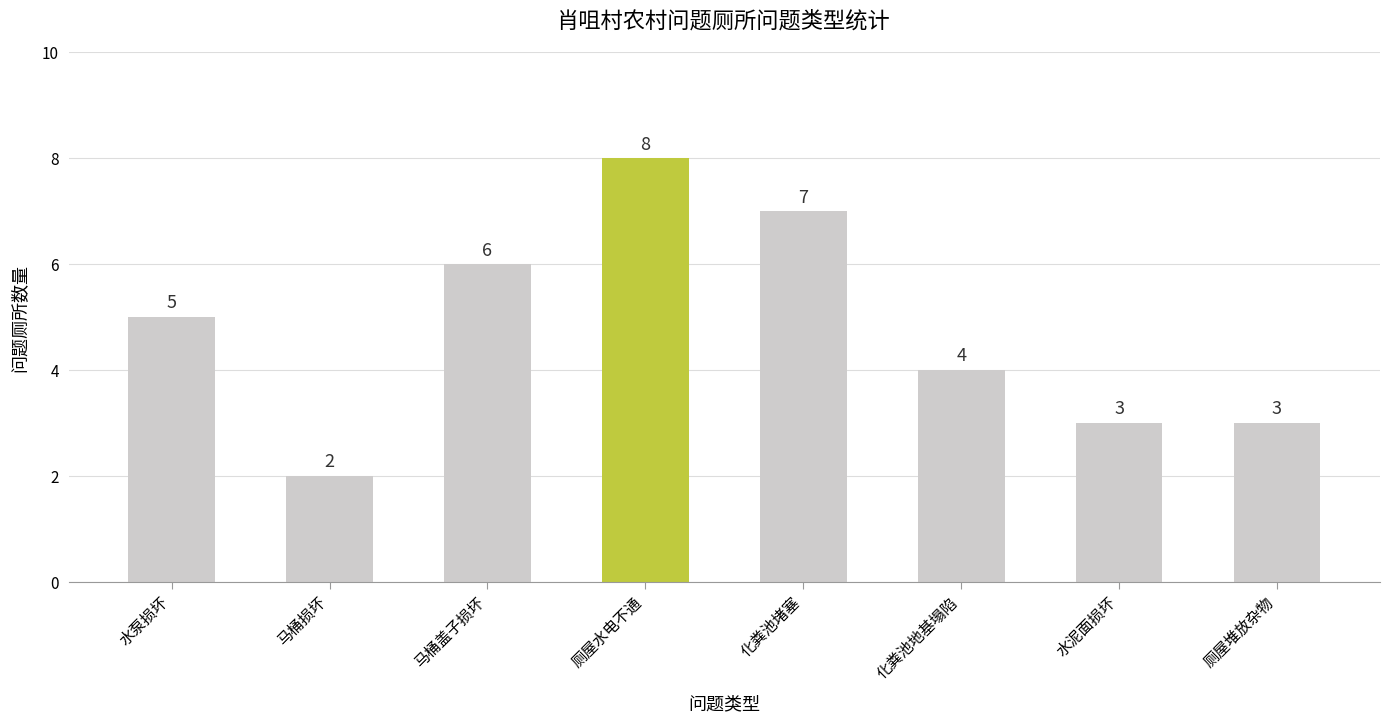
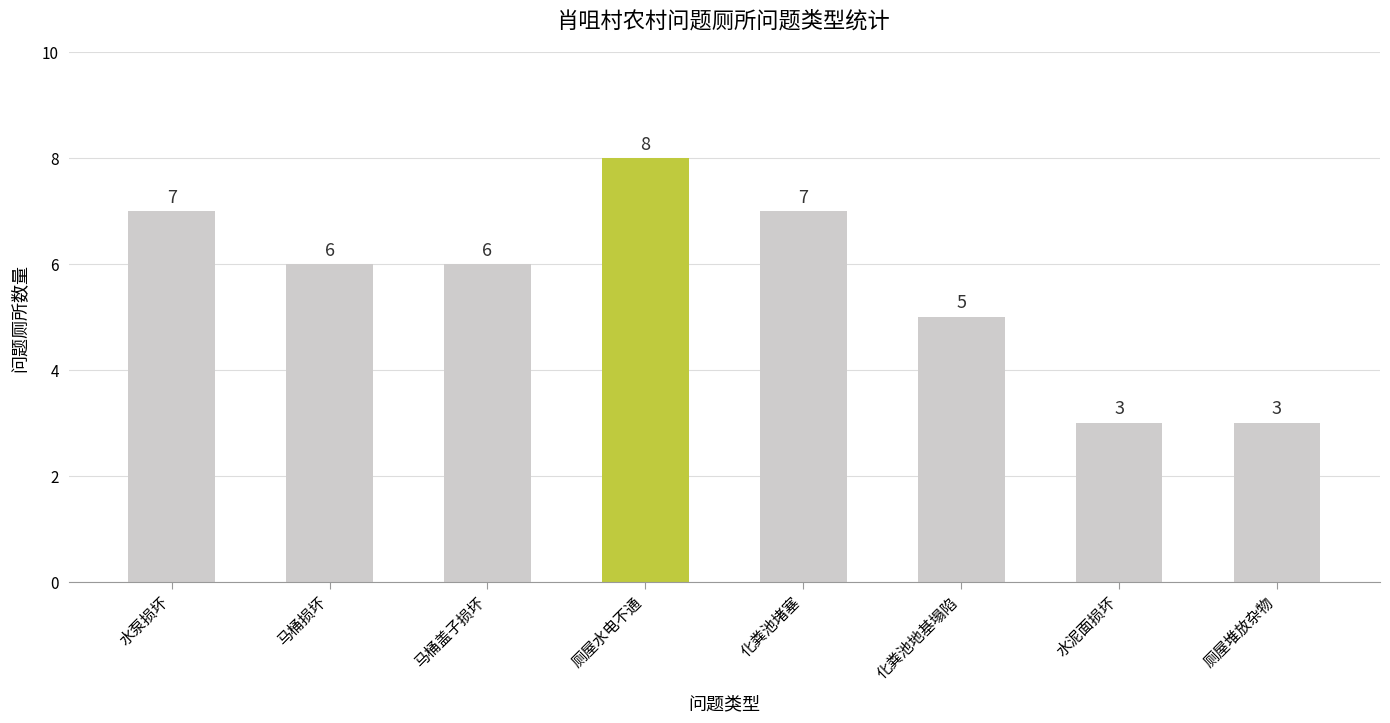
水泵损坏: 5 -> 7
马桶损坏: 2 -> 6
化粪池地基塌陷: 4 -> 5
